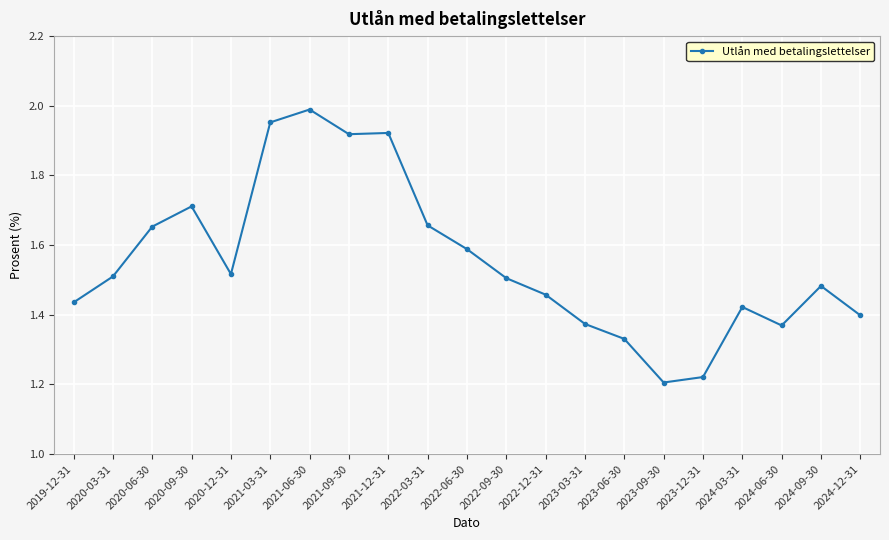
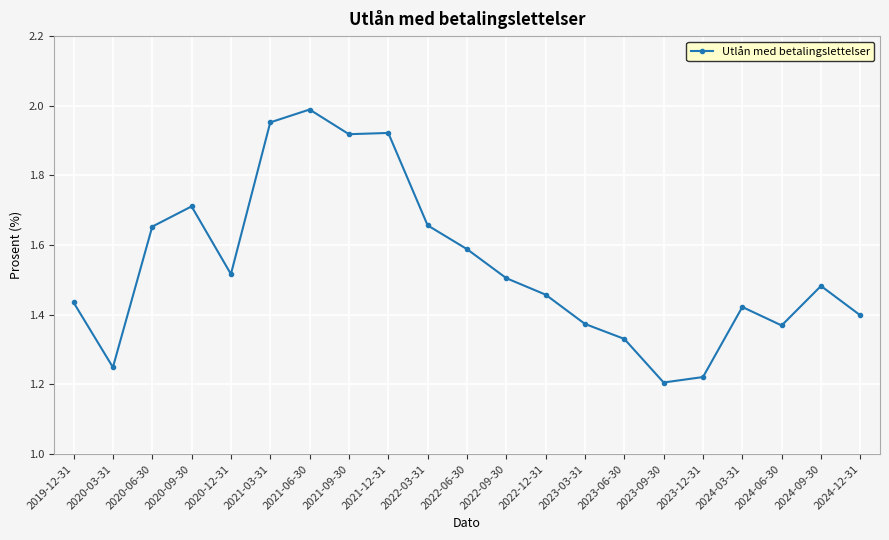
2020-03-31: 1.51 -> 1.25
